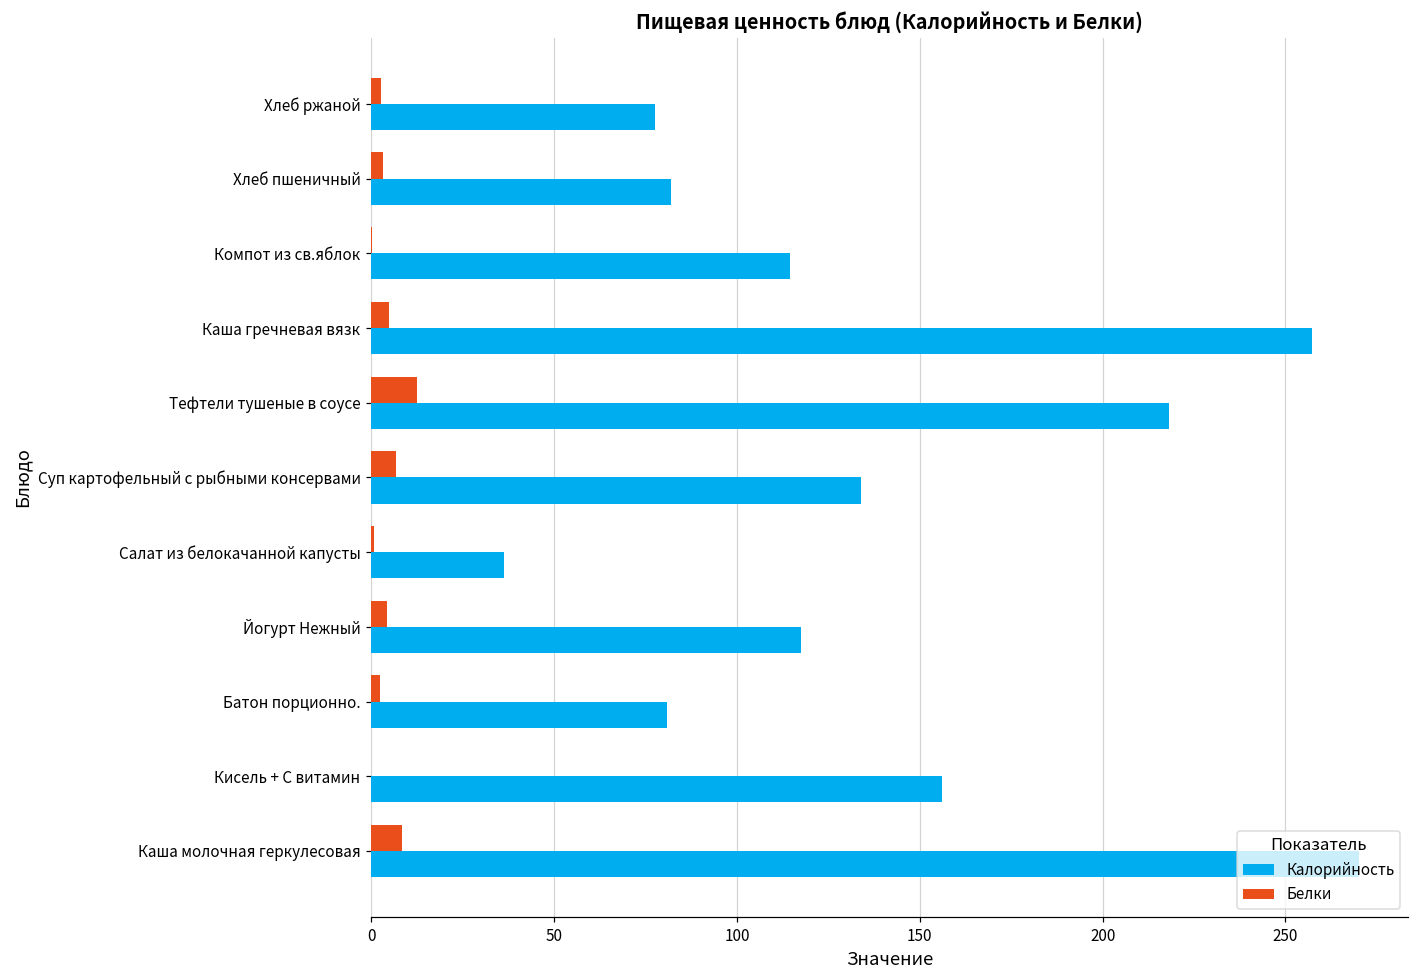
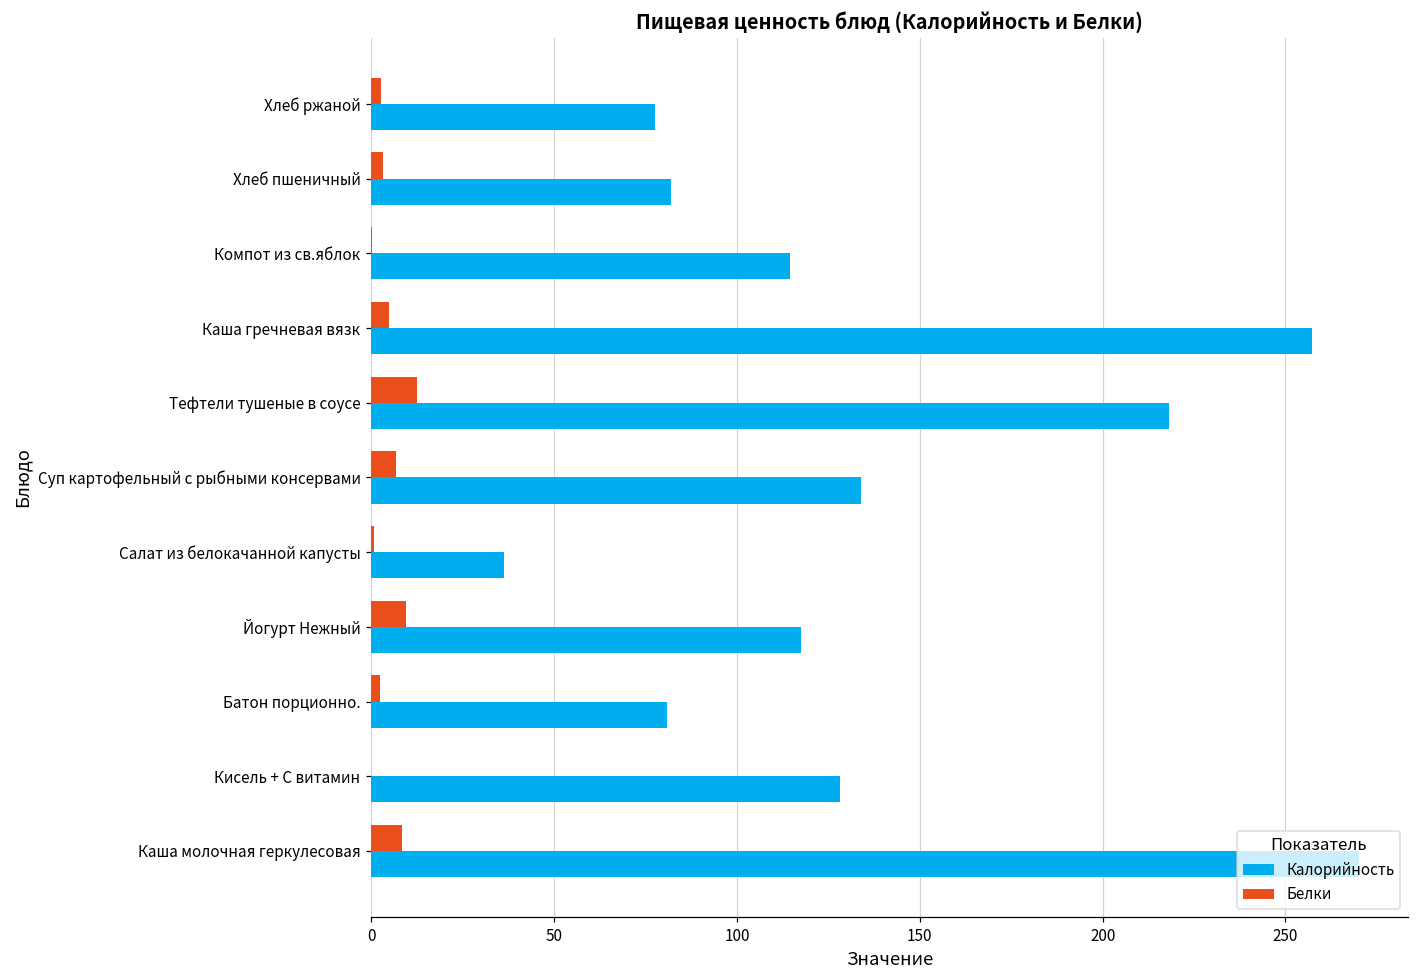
Белки, Йогурт Нежный: 4 -> 10
Калорийность, Кисель + С витамин: 156 -> 128
